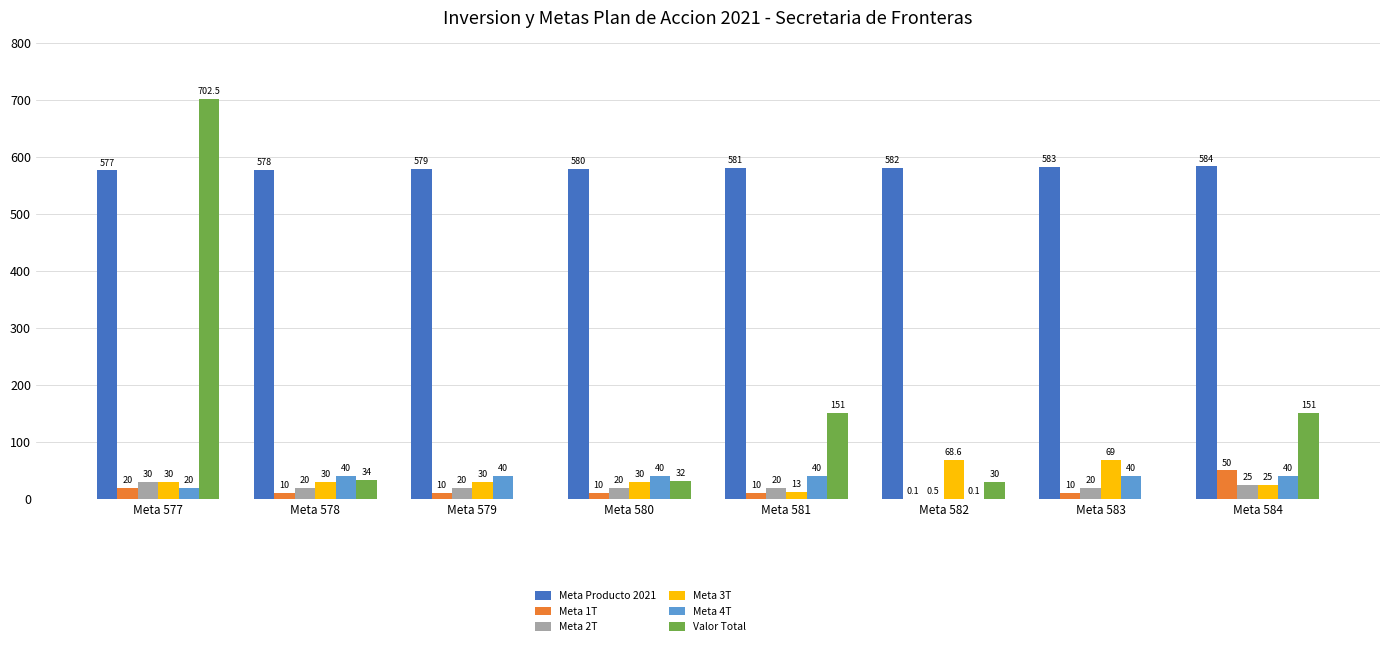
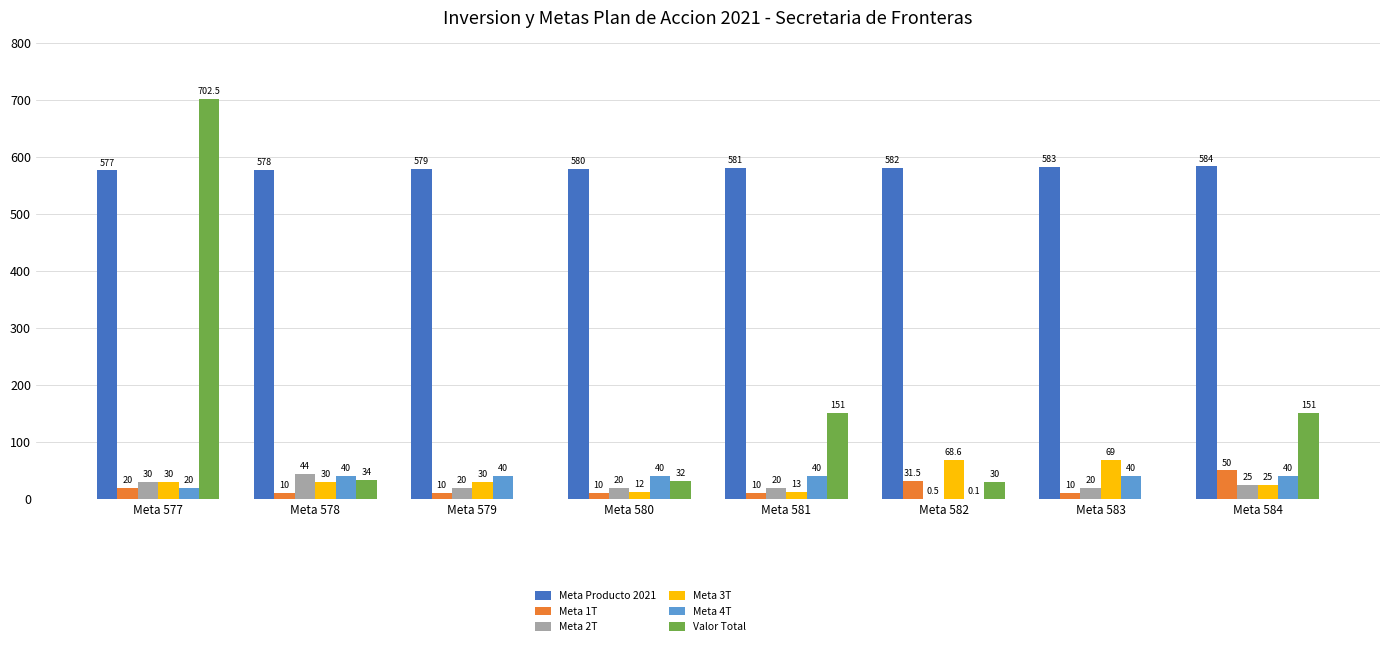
Meta 2T, Meta 578: 20 -> 44
Meta 3T, Meta 580: 30 -> 12
Meta 1T, Meta 582: 0.1 -> 31.5
